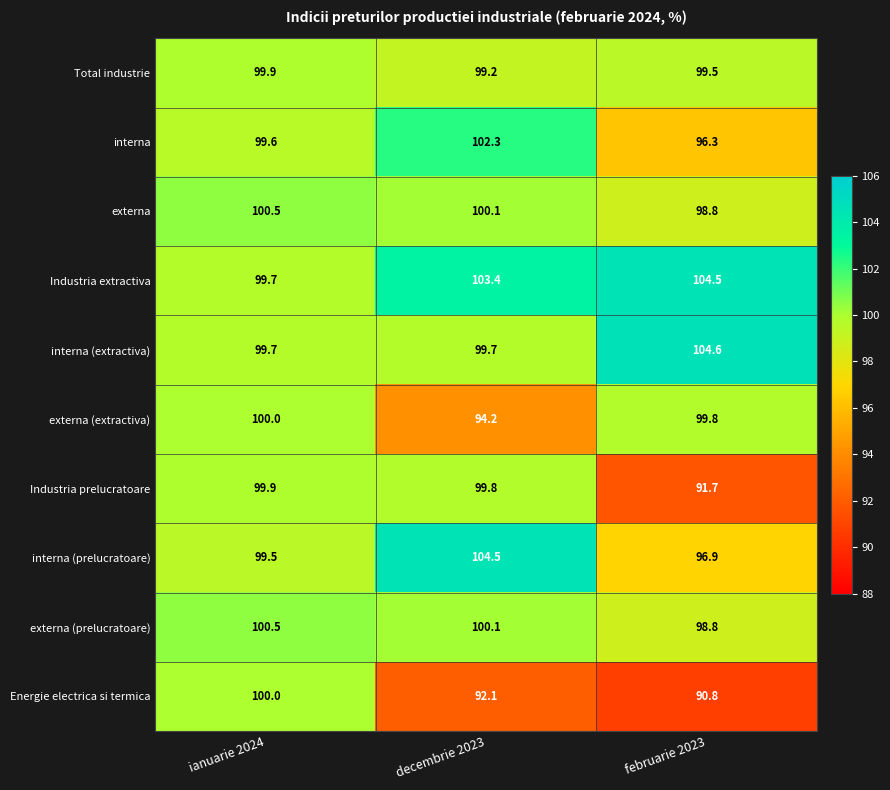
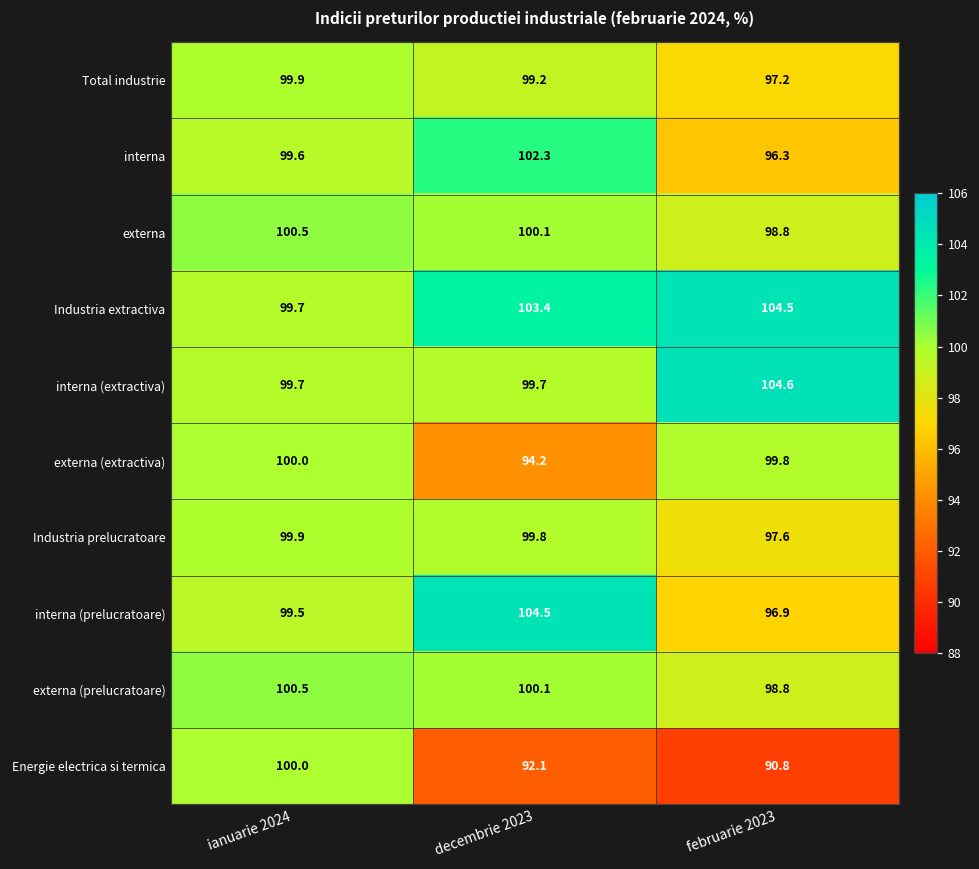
Total industrie, februarie 2023: 99.5 -> 97.2
Industria prelucratoare, februarie 2023: 91.7 -> 97.6
